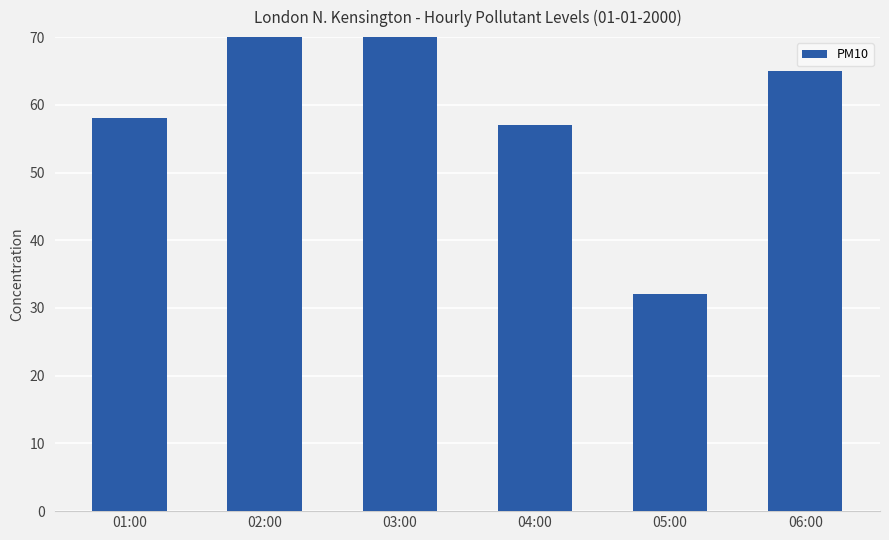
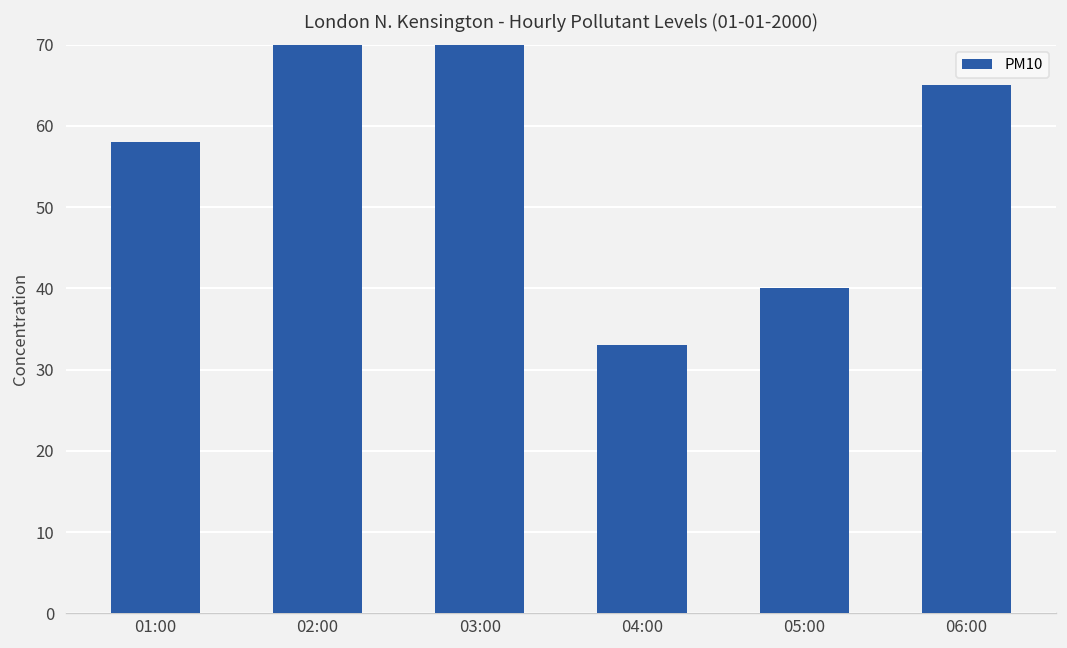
04:00: 57 -> 33
05:00: 32 -> 40
